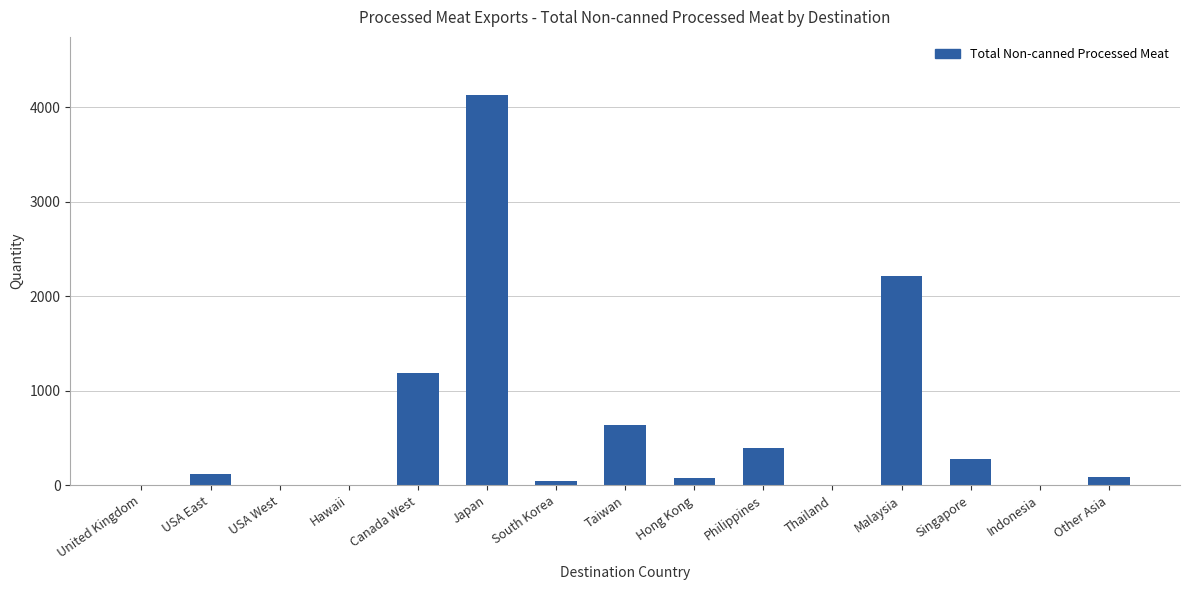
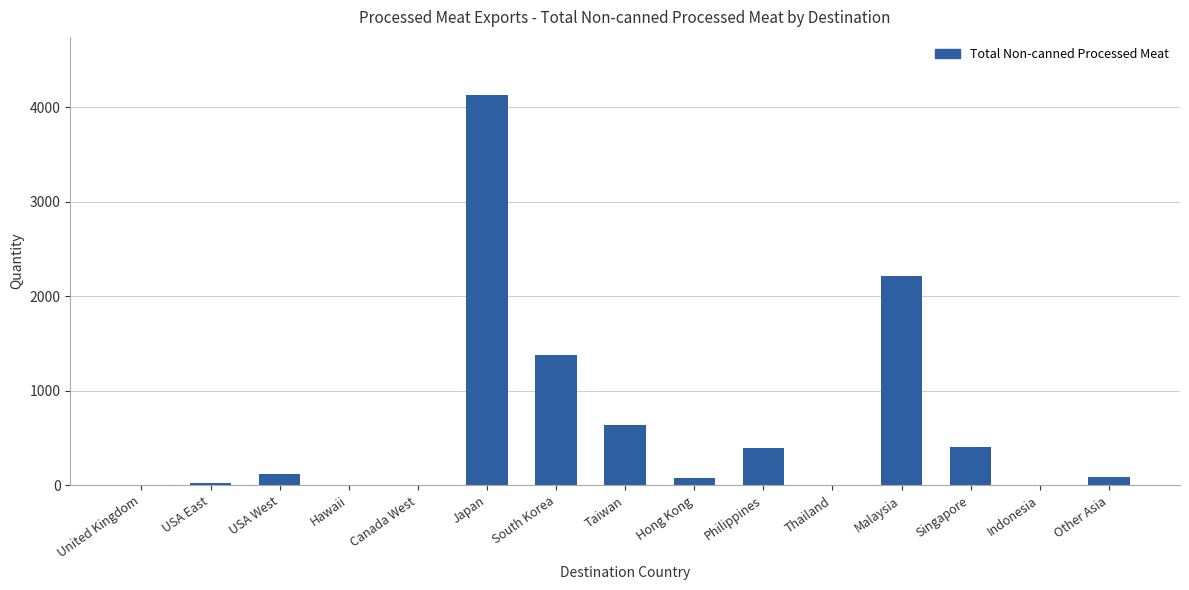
USA East: 100 -> 0
USA West: 0 -> 100
Canada West: 1200 -> 0
South Korea: 0 -> 1400
Singapore: 300 -> 400
